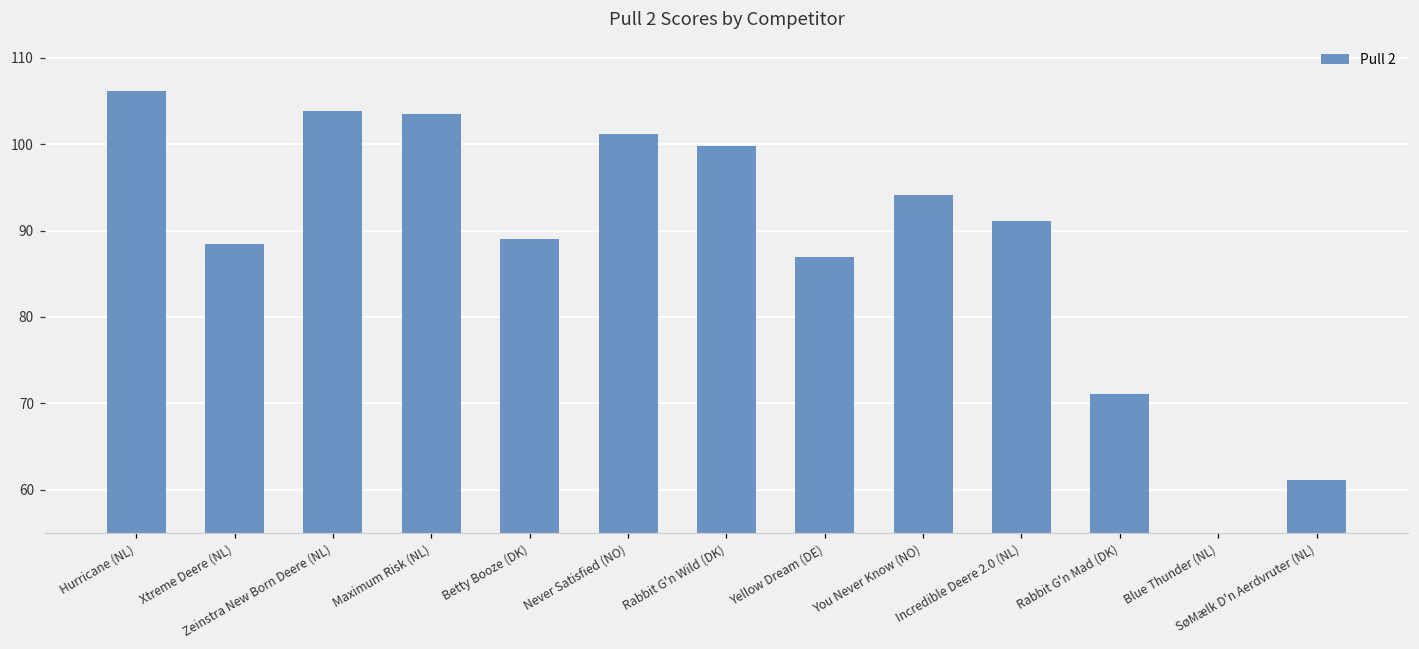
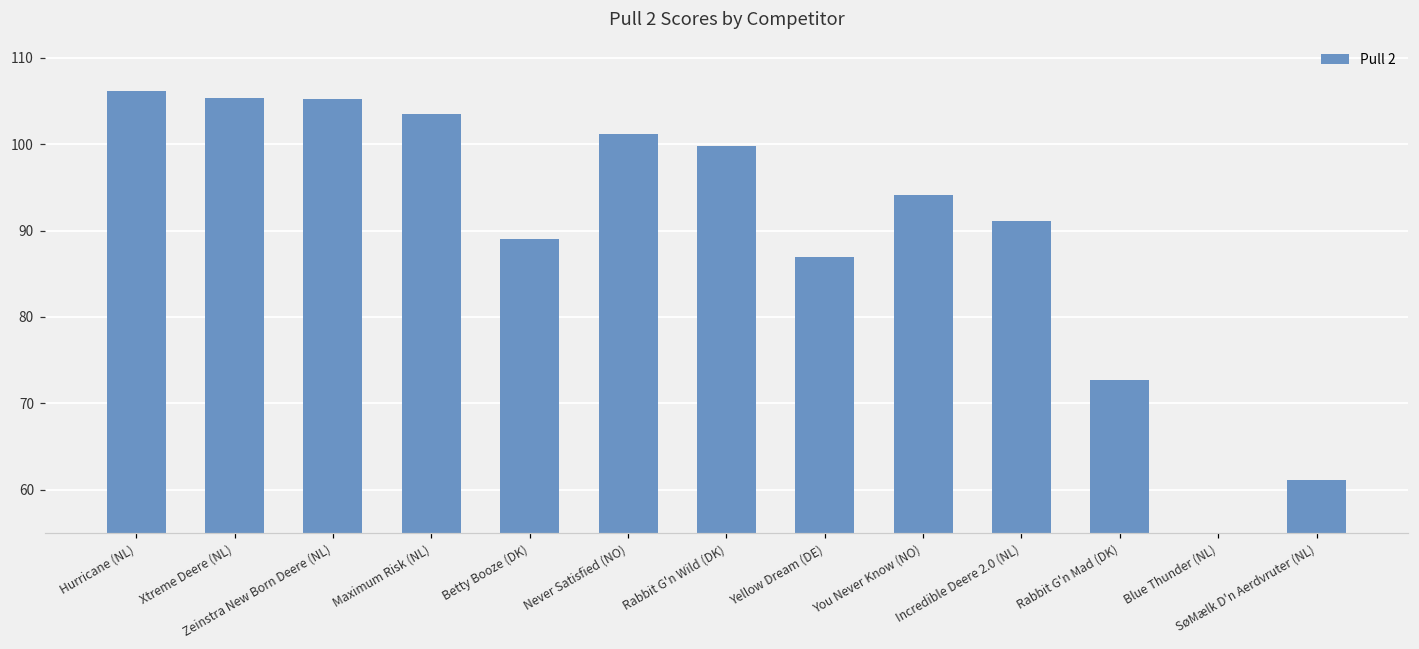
Xtreme Deere (NL): 88 -> 105
Zeinstra New Born Deere (NL): 104 -> 105
Rabbit G'n Mad (DK): 71 -> 73
